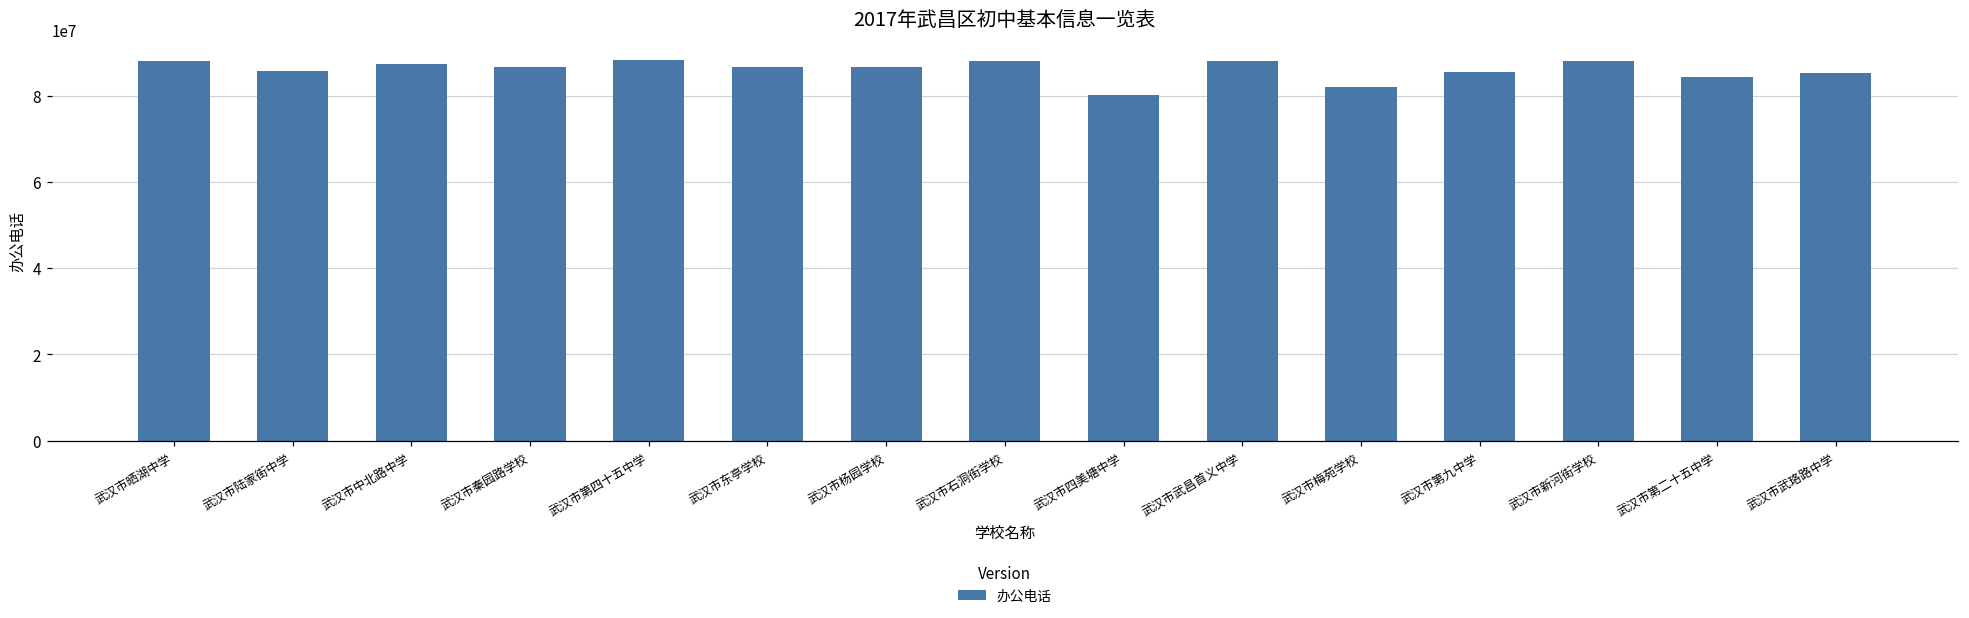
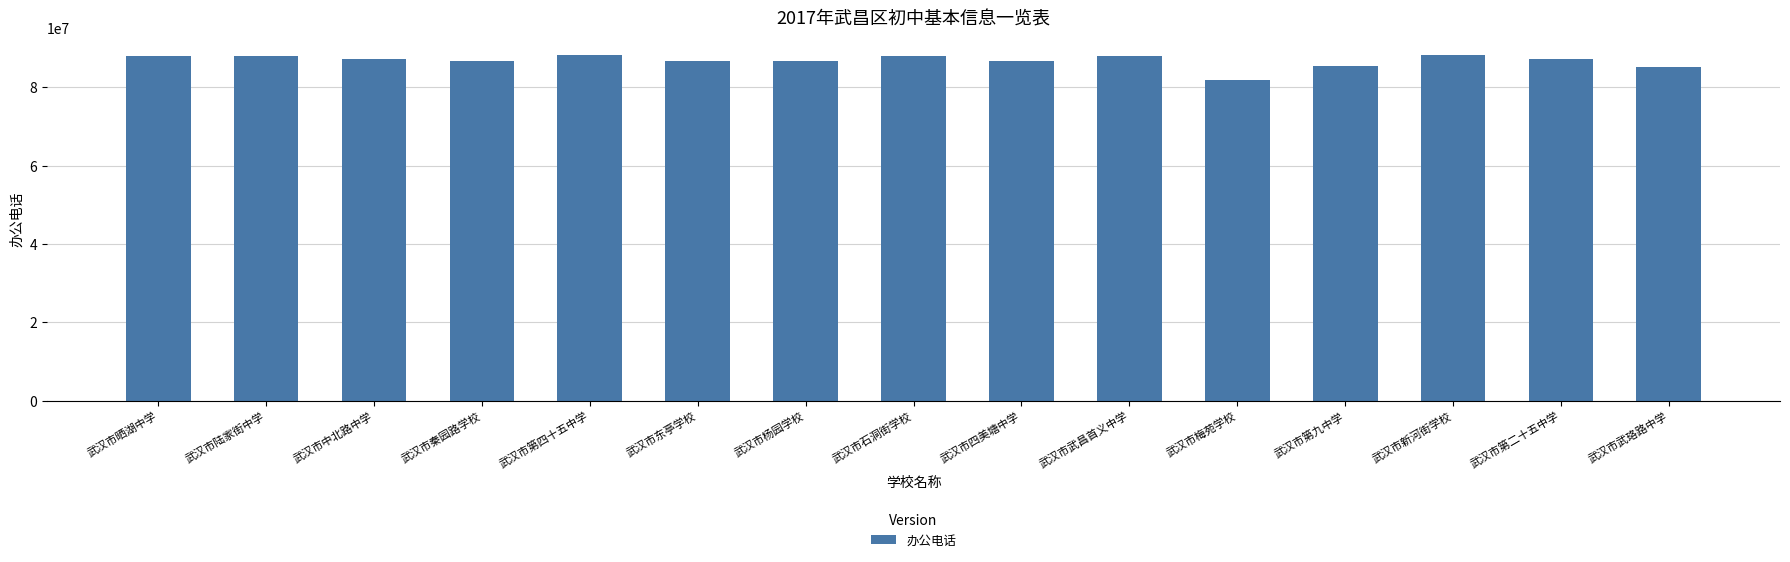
武汉市陆家街中学: 86000000 -> 88000000
武汉市四美塘中学: 80000000 -> 87000000
武汉市第二十五中学: 84000000 -> 87000000
